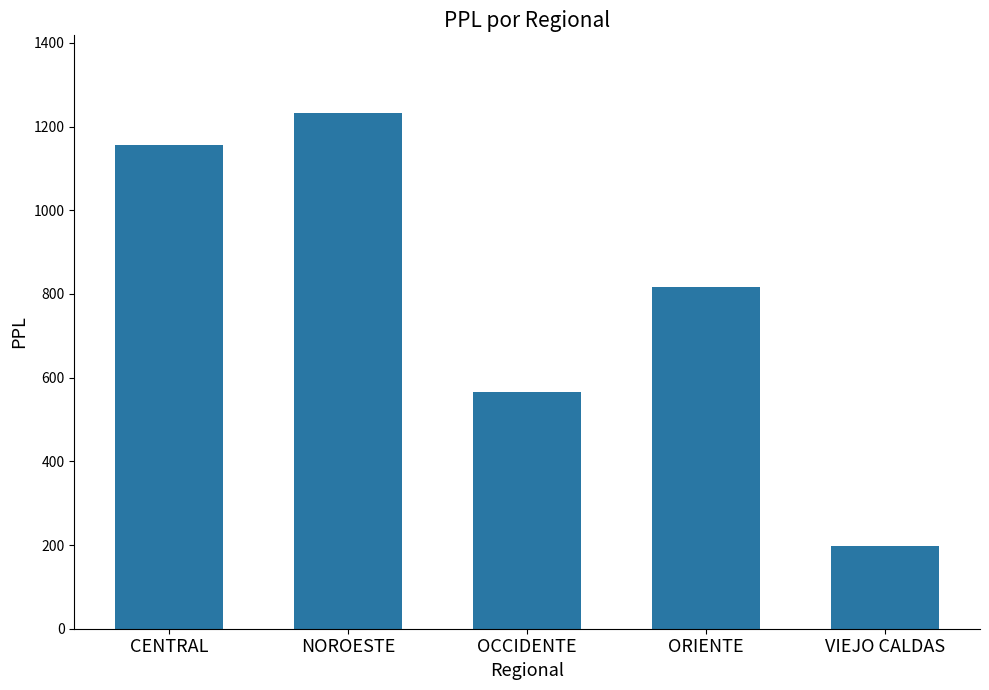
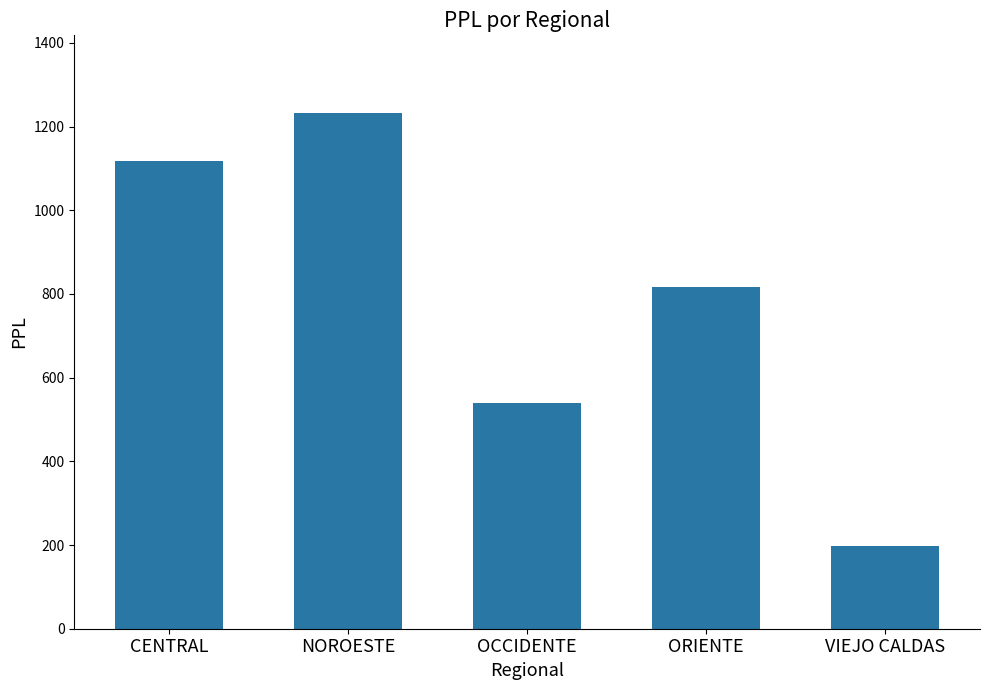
CENTRAL: 1160 -> 1120
OCCIDENTE: 570 -> 540
